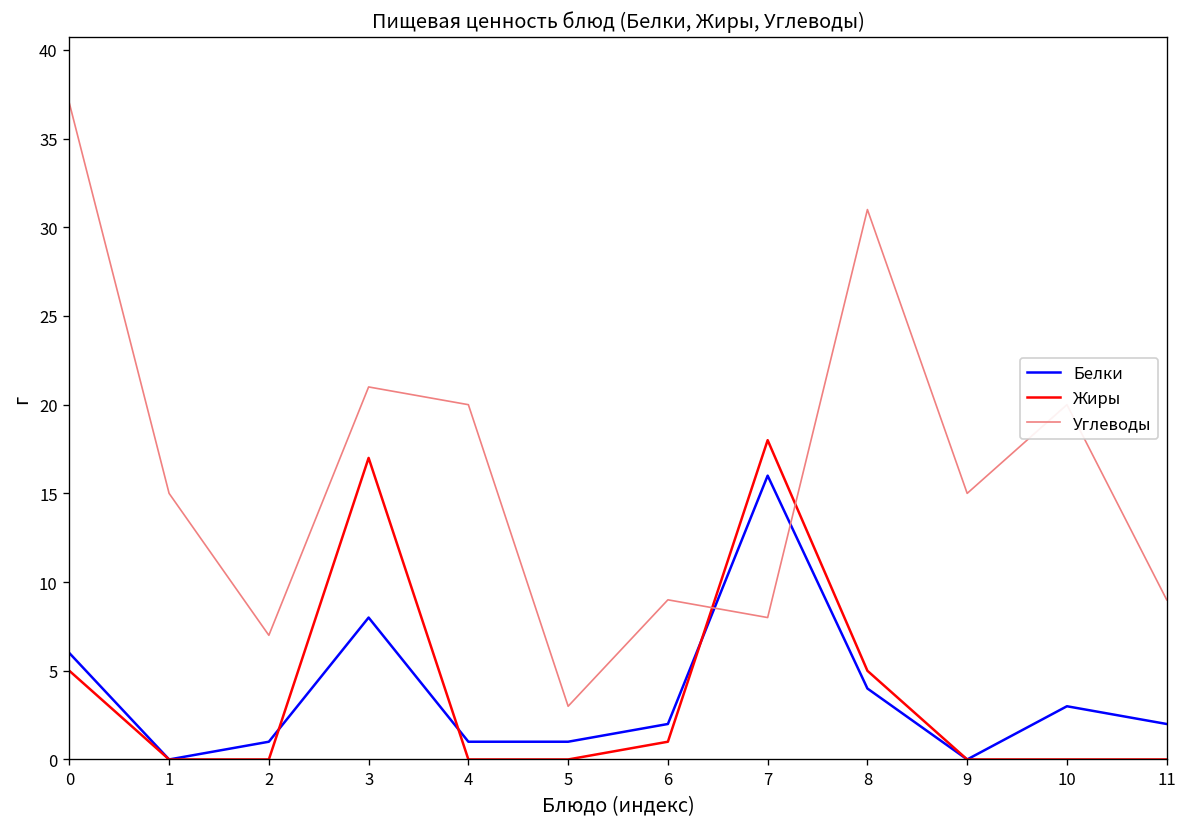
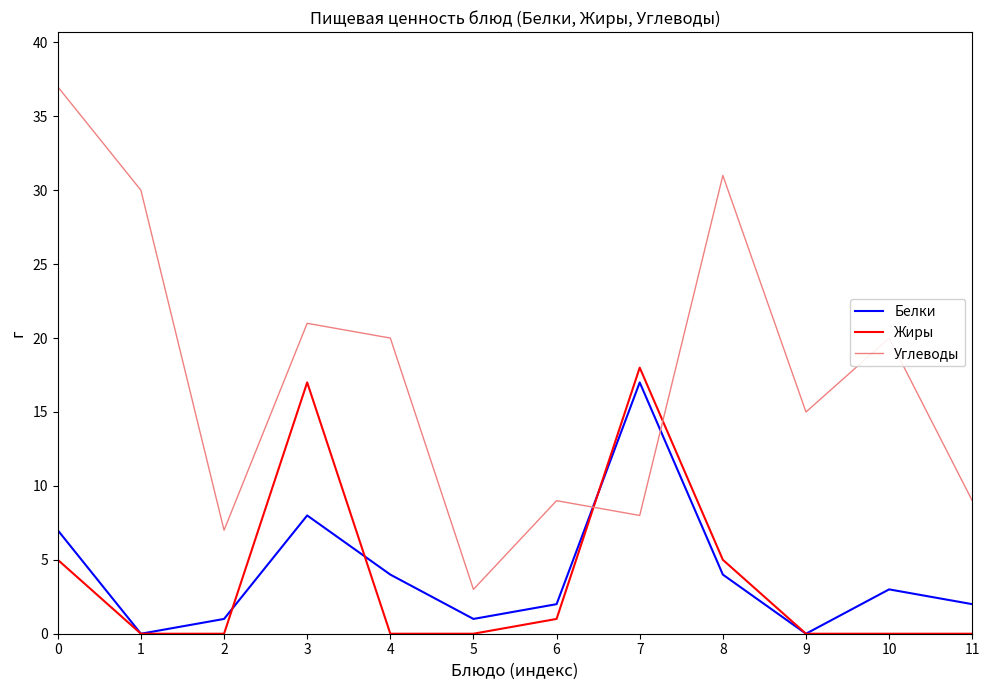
Белки, 0: 6 -> 7
Углеводы, 1: 15 -> 30
Белки, 4: 1 -> 4
Белки, 7: 16 -> 17
